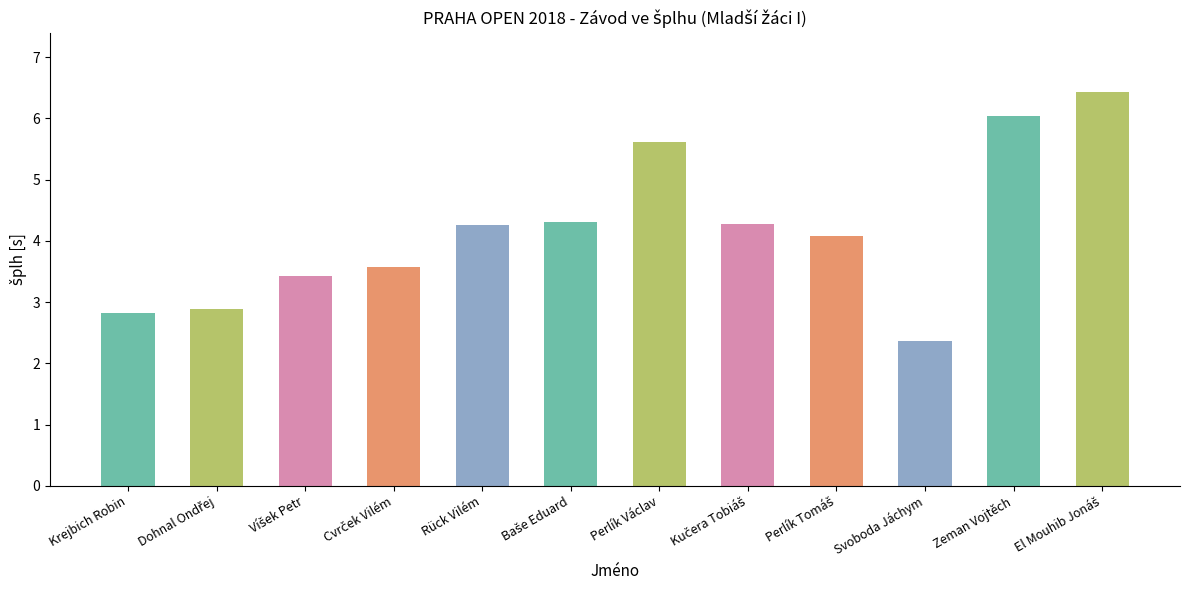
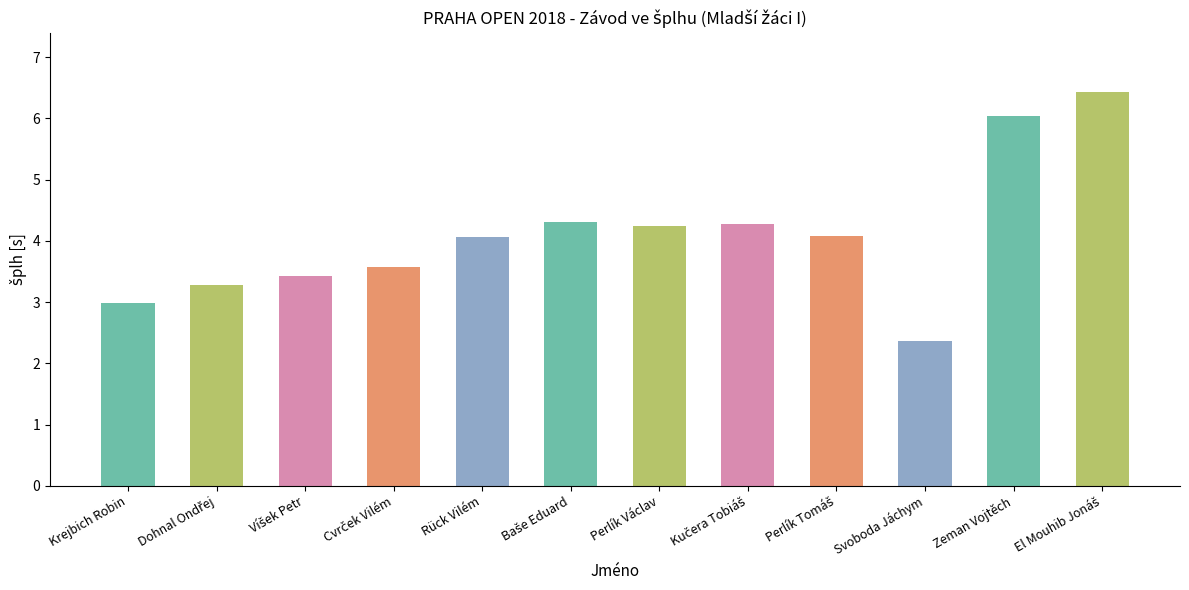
Krejbich Robin: 2.8 -> 3.0
Dohnal Ondřej: 2.9 -> 3.3
Rück Vilém: 4.3 -> 4.1
Perlík Václav: 5.6 -> 4.2
